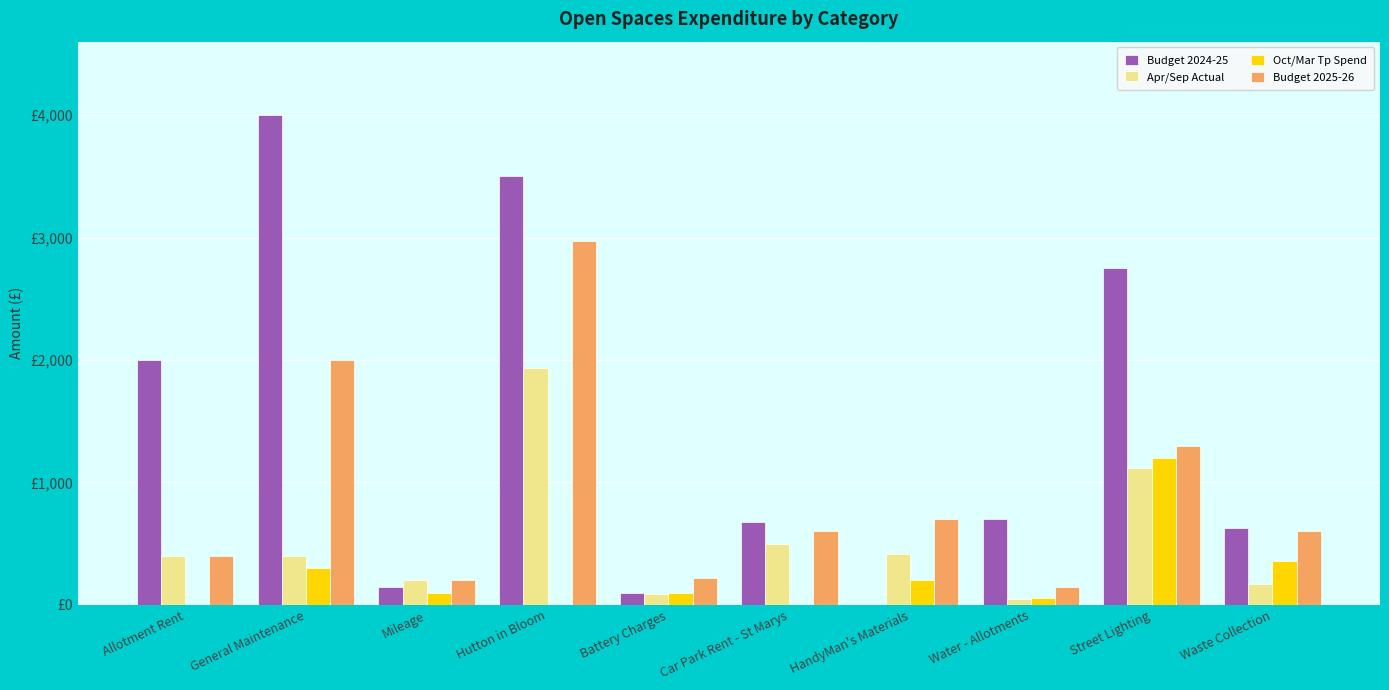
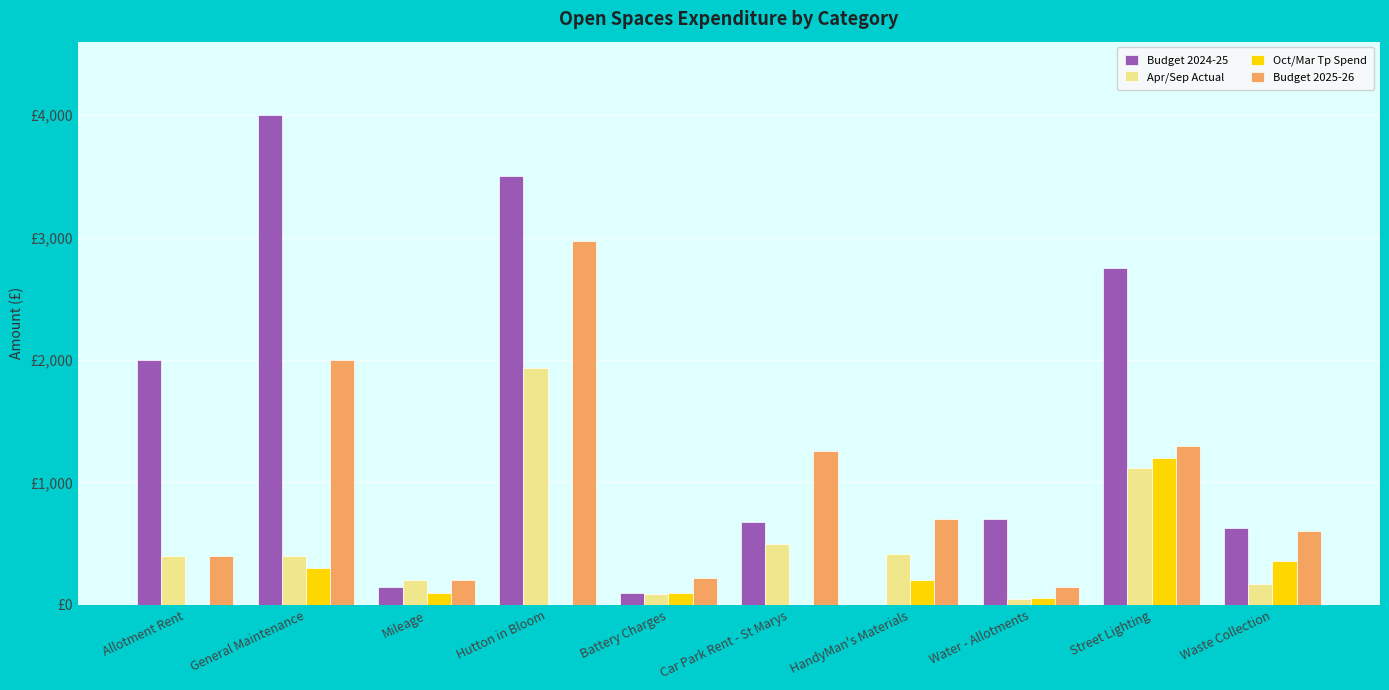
Budget 2025-26, Car Park Rent - St Marys: £600 -> £1,260
